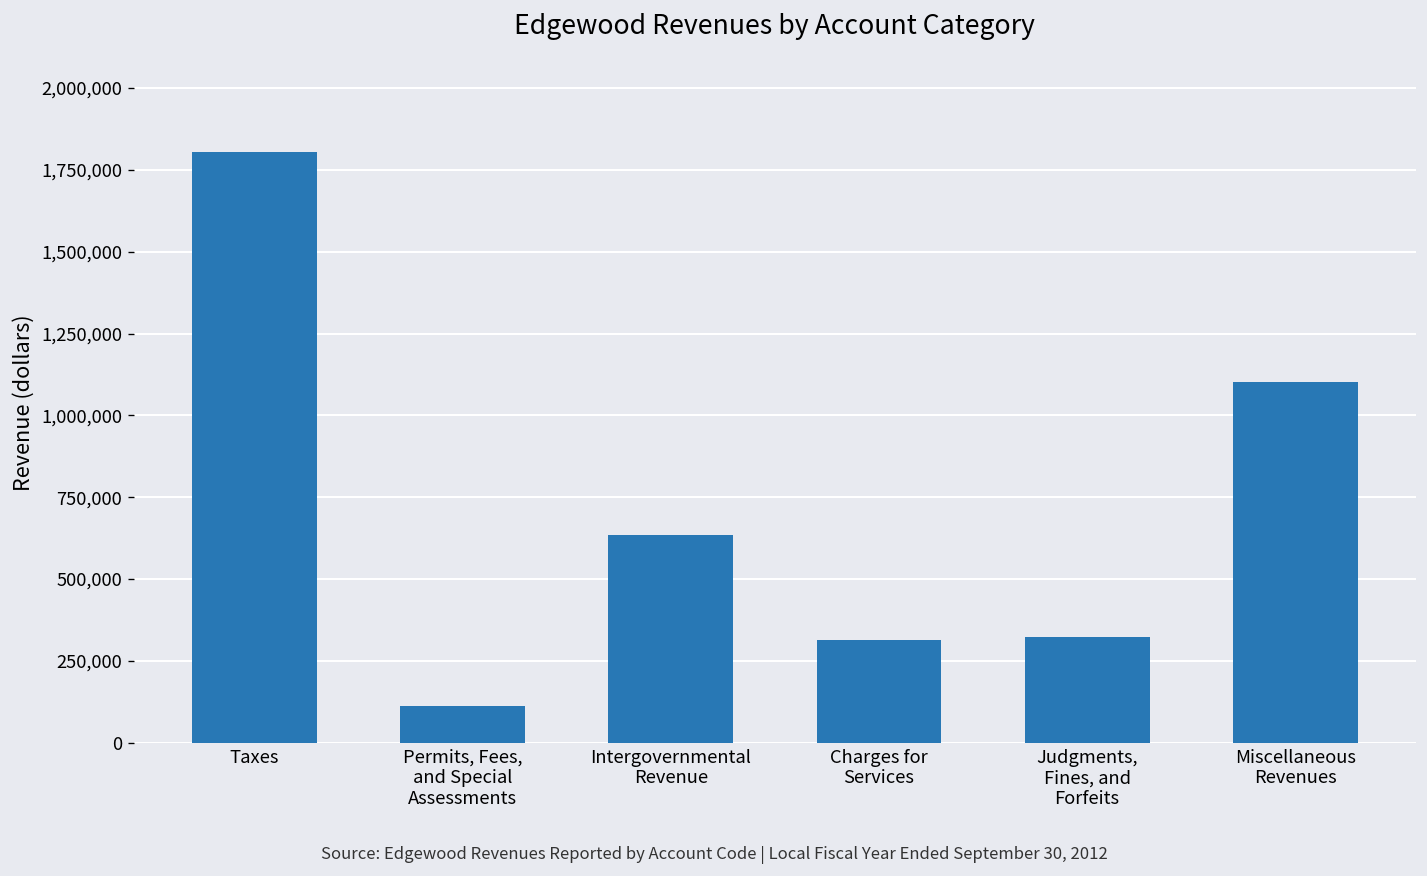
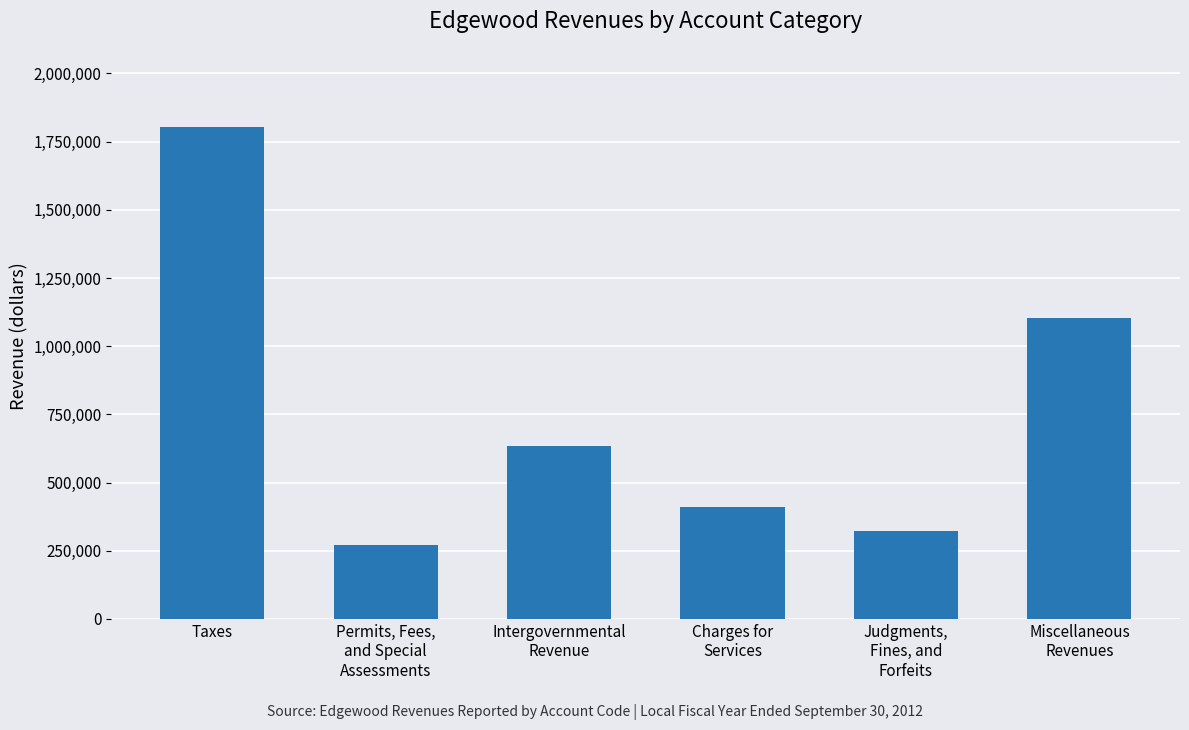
Permits, Fees, and Special Assessments: 110,000 -> 270,000
Charges for Services: 310,000 -> 410,000
